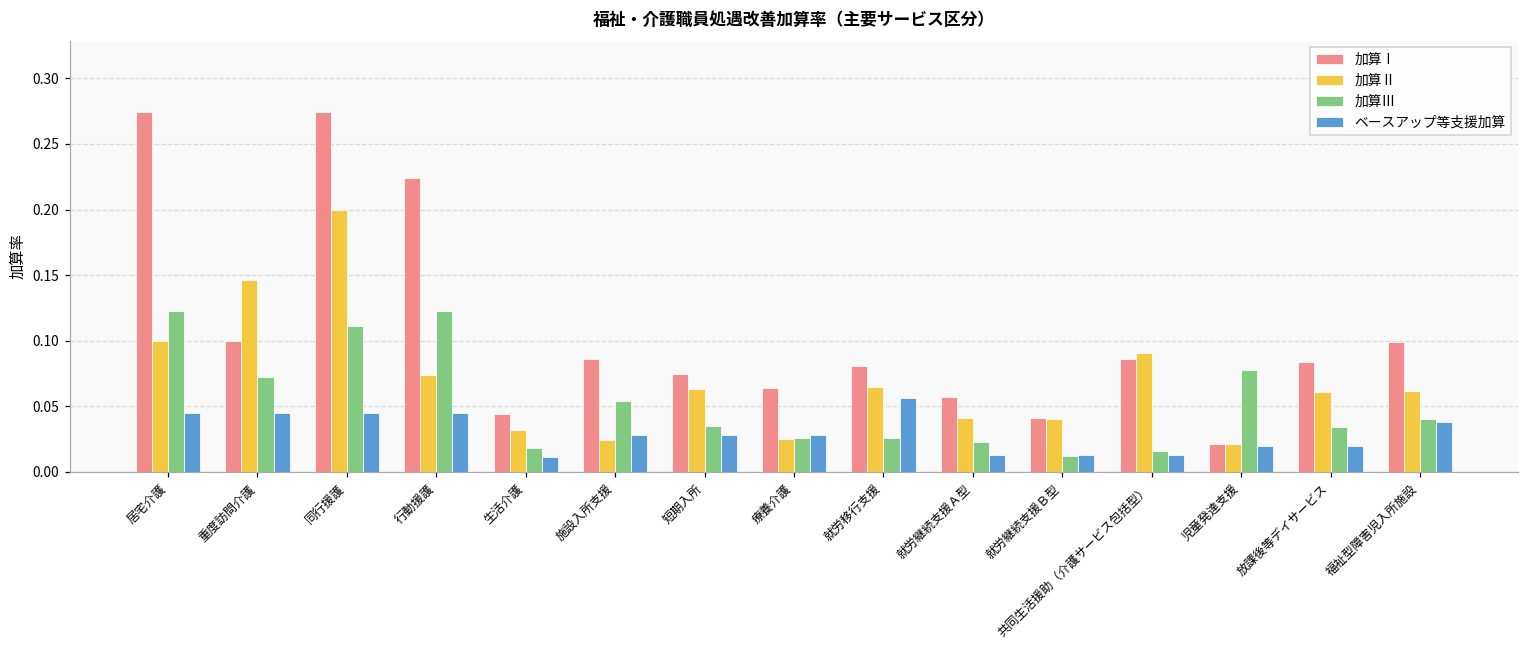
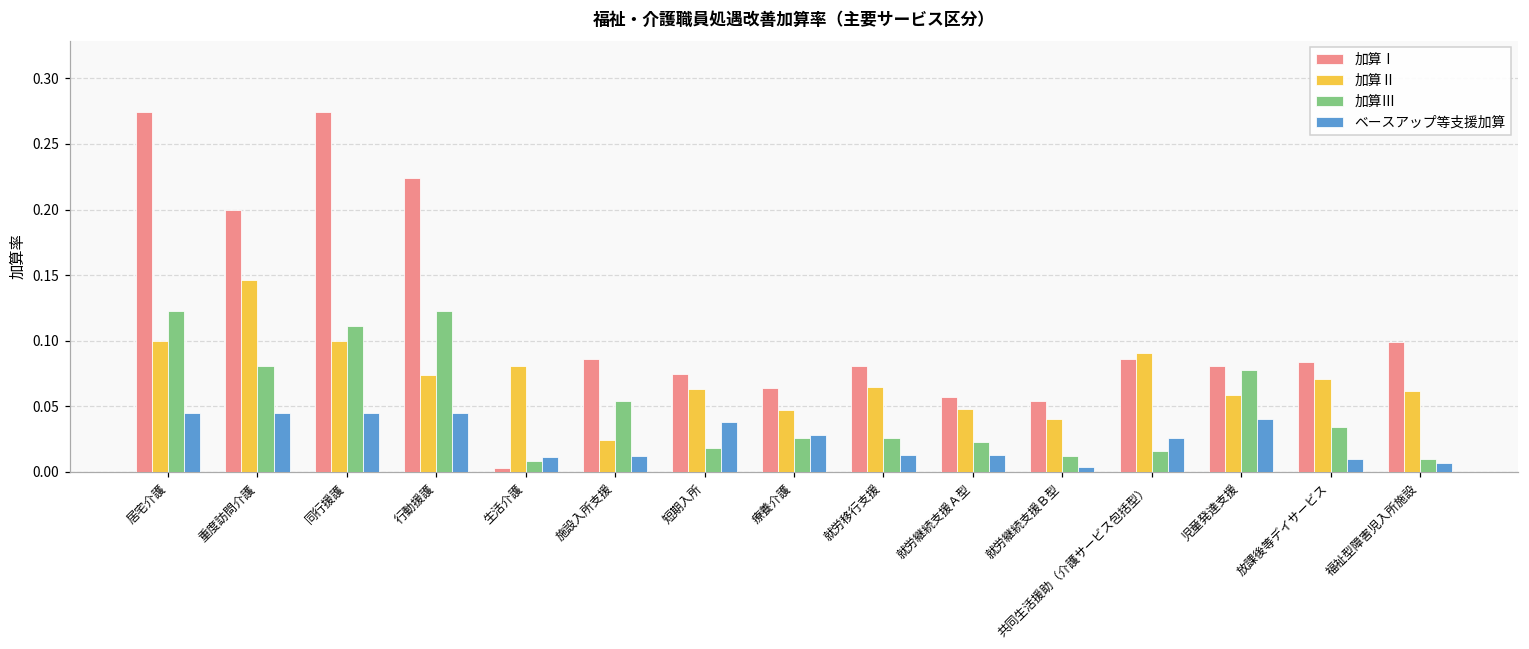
加算Ⅰ, 重度訪問介護: 0.1 -> 0.2
加算Ⅲ, 重度訪問介護: 0.072 -> 0.081
加算Ⅱ, 同行援護: 0.2 -> 0.1
加算Ⅰ, 生活介護: 0.044 -> 0.003
加算Ⅱ, 生活介護: 0.032 -> 0.081
加算Ⅲ, 生活介護: 0.018 -> 0.008
ベースアップ等支援加算, 施設入所支援: 0.028 -> 0.012
加算Ⅲ, 短期入所: 0.035 -> 0.018
ベースアップ等支援加算, 短期入所: 0.028 -> 0.038
加算Ⅱ, 療養介護: 0.025 -> 0.047
ベースアップ等支援加算, 就労移行支援: 0.056 -> 0.013
加算Ⅱ, 就労継続支援Ａ型: 0.041 -> 0.048
加算Ⅰ, 就労継続支援Ｂ型: 0.041 -> 0.054
ベースアップ等支援加算, 就労継続支援Ｂ型: 0.013 -> 0.004
ベースアップ等支援加算, 共同生活援助（介護サービス包括型）: 0.013 -> 0.026
加算Ⅰ, 児童発達支援: 0.021 -> 0.081
加算Ⅱ, 児童発達支援: 0.021 -> 0.059
ベースアップ等支援加算, 児童発達支援: 0.02 -> 0.04
加算Ⅱ, 放課後等デイサービス: 0.061 -> 0.071
ベースアップ等支援加算, 放課後等デイサービス: 0.02 -> 0.01
加算Ⅲ, 福祉型障害児入所施設: 0.04 -> 0.01
ベースアップ等支援加算, 福祉型障害児入所施設: 0.038 -> 0.007
